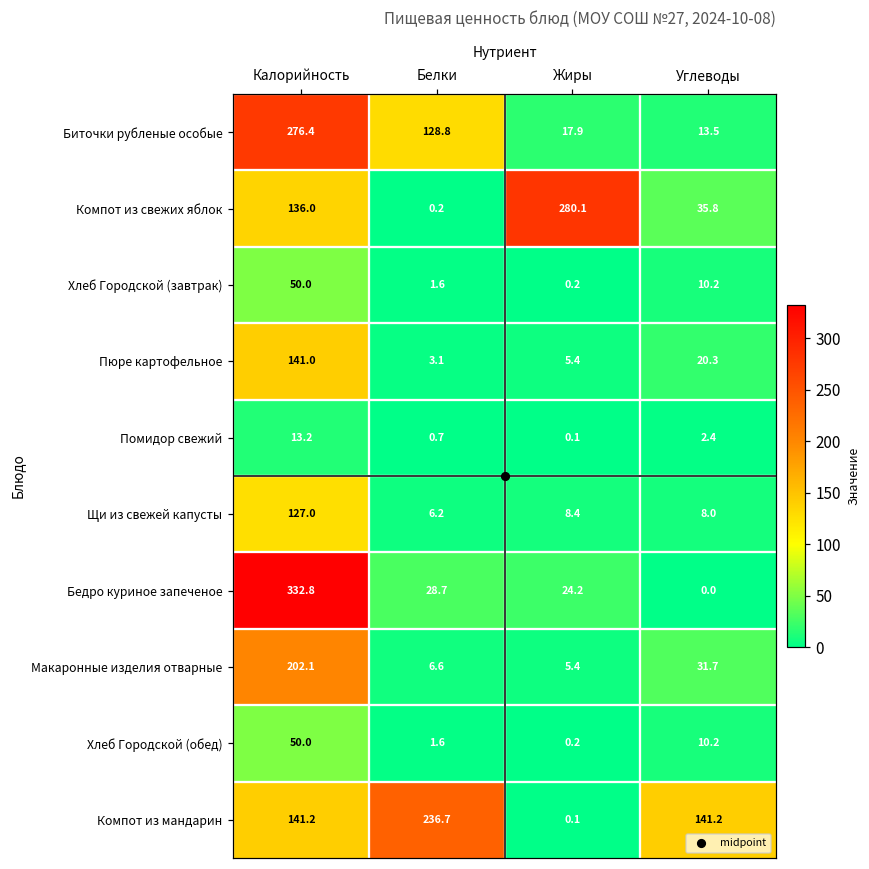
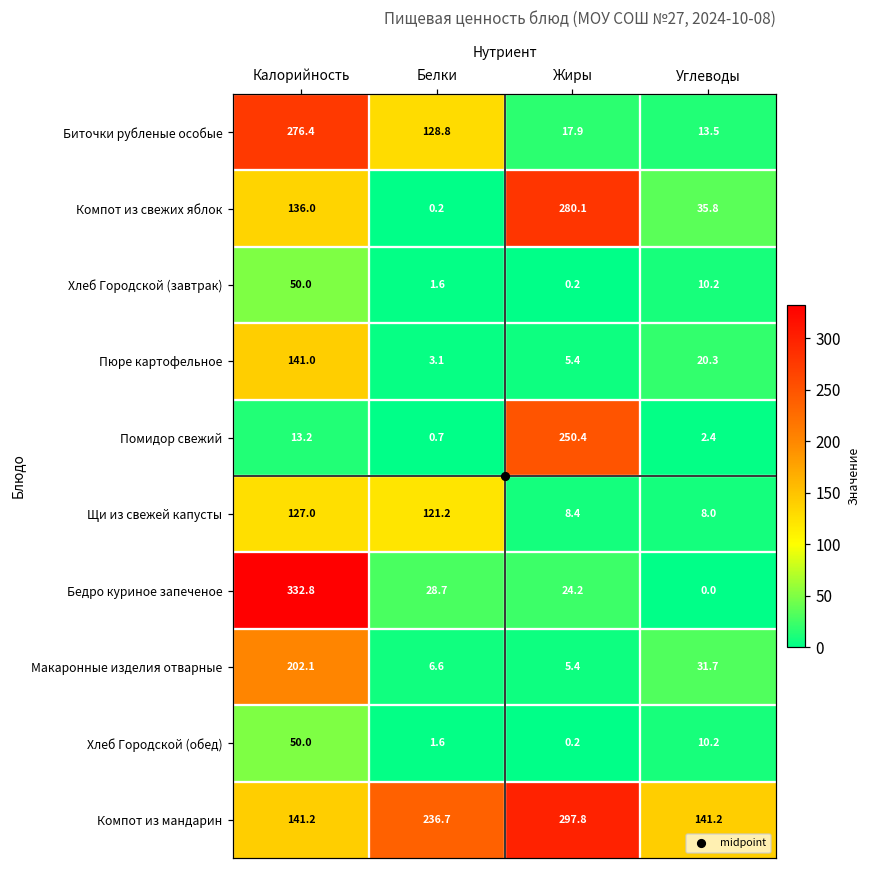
Помидор свежий, Жиры: 0.1 -> 250.4
Щи из свежей капусты, Белки: 6.2 -> 121.2
Компот из мандарин, Жиры: 0.1 -> 297.8
